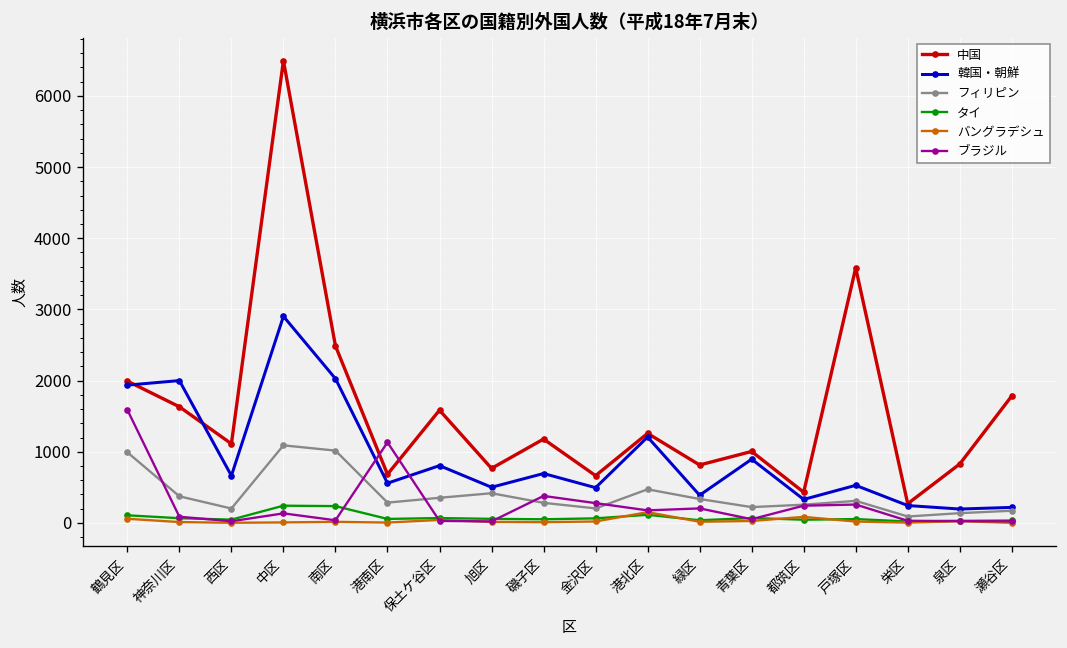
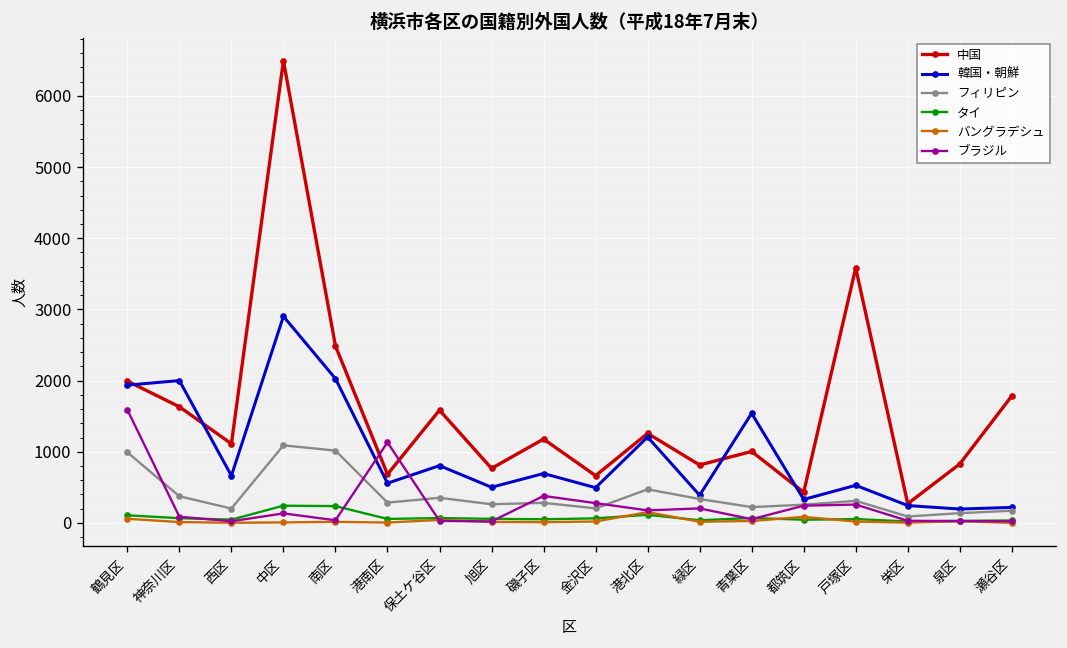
フィリピン, 旭区: 400 -> 300
韓国・朝鮮, 青葉区: 900 -> 1500
